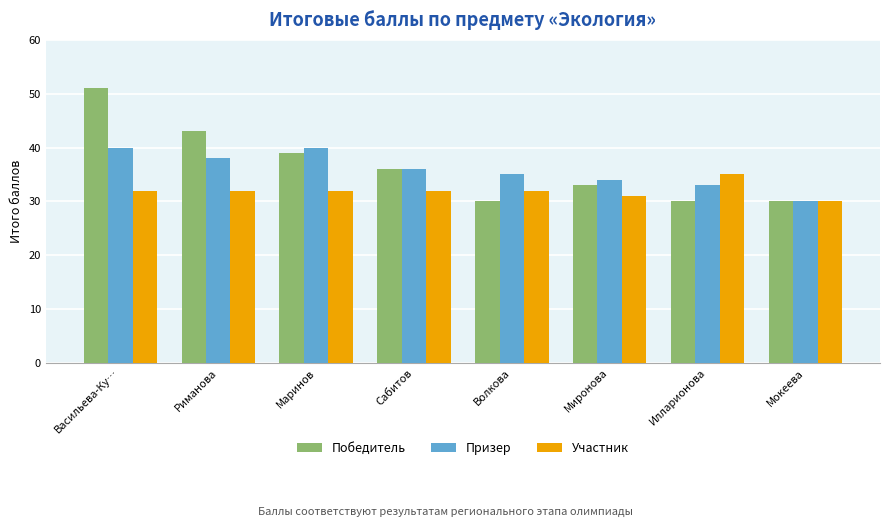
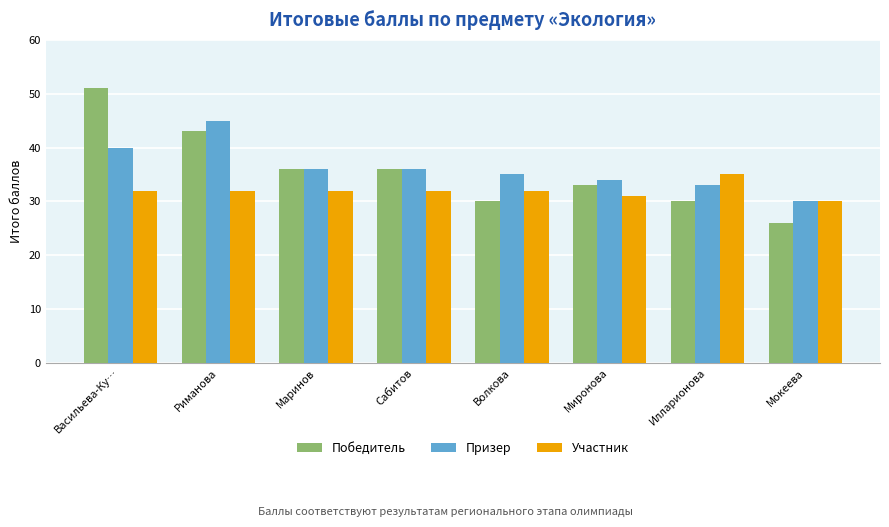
Призер, Риманова: 38 -> 45
Победитель, Маринов: 39 -> 36
Призер, Маринов: 40 -> 36
Победитель, Мокеева: 30 -> 26
